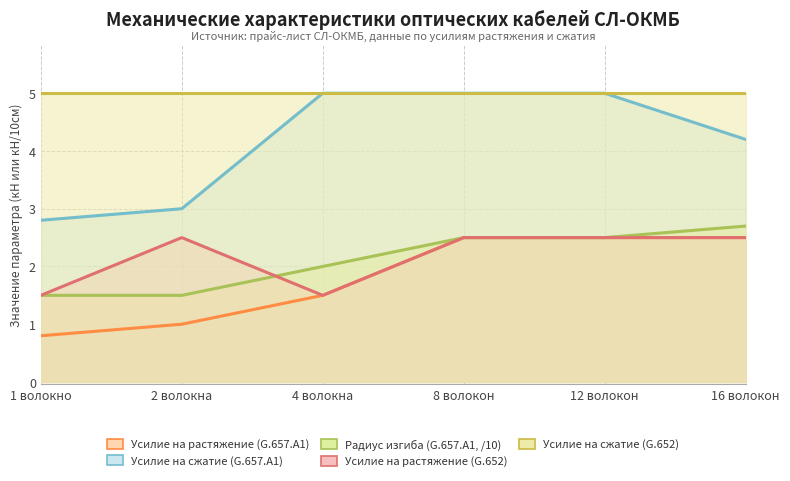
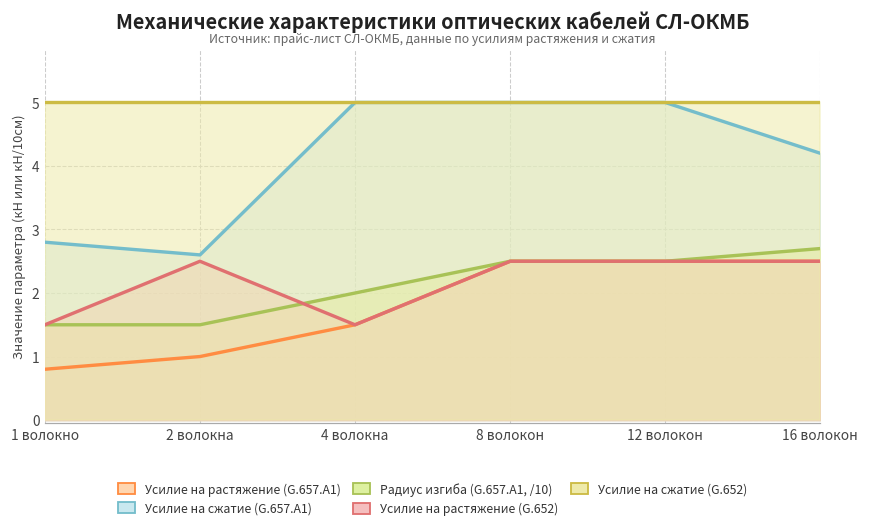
Усилие на сжатие (G.657.A1), 2 волокна: 3.0 -> 2.6
